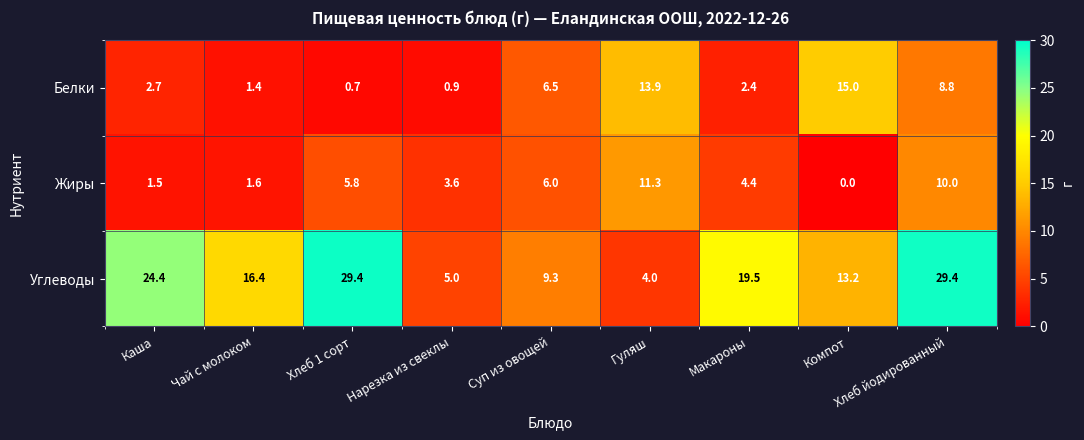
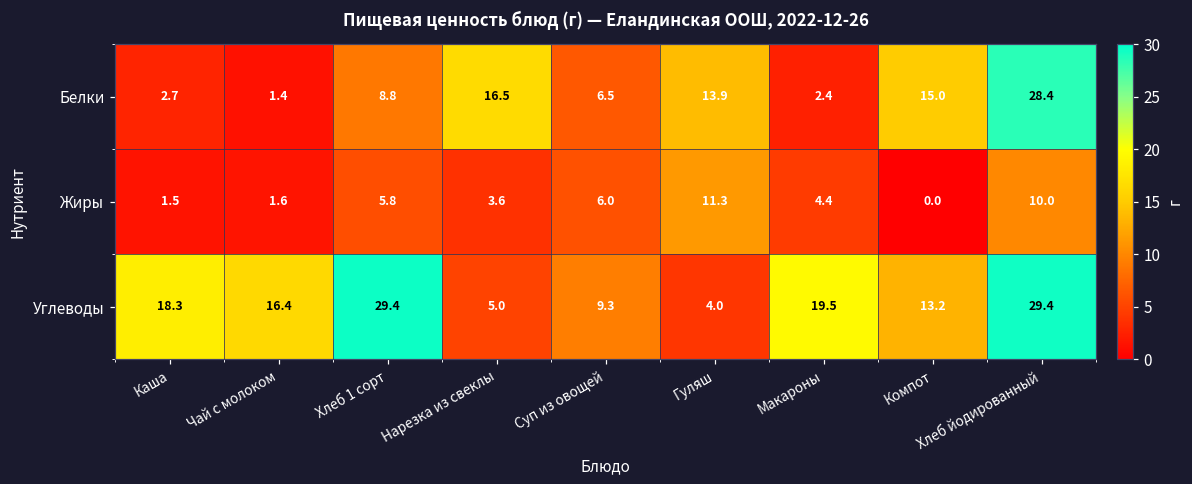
Белки, Хлеб 1 сорт: 0.7 -> 8.8
Белки, Нарезка из свеклы: 0.9 -> 16.5
Белки, Хлеб йодированный: 8.8 -> 28.4
Углеводы, Каша: 24.4 -> 18.3
